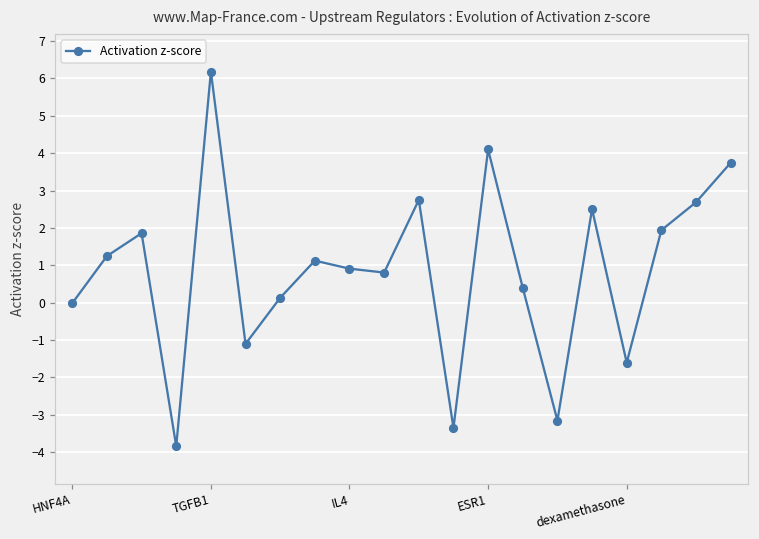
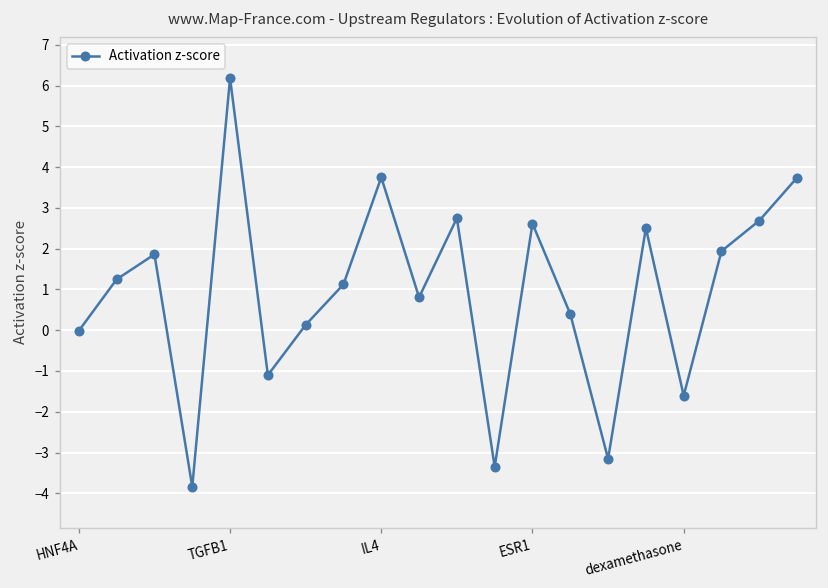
IL4: 0.9 -> 3.7
ESR1: 4.1 -> 2.6
